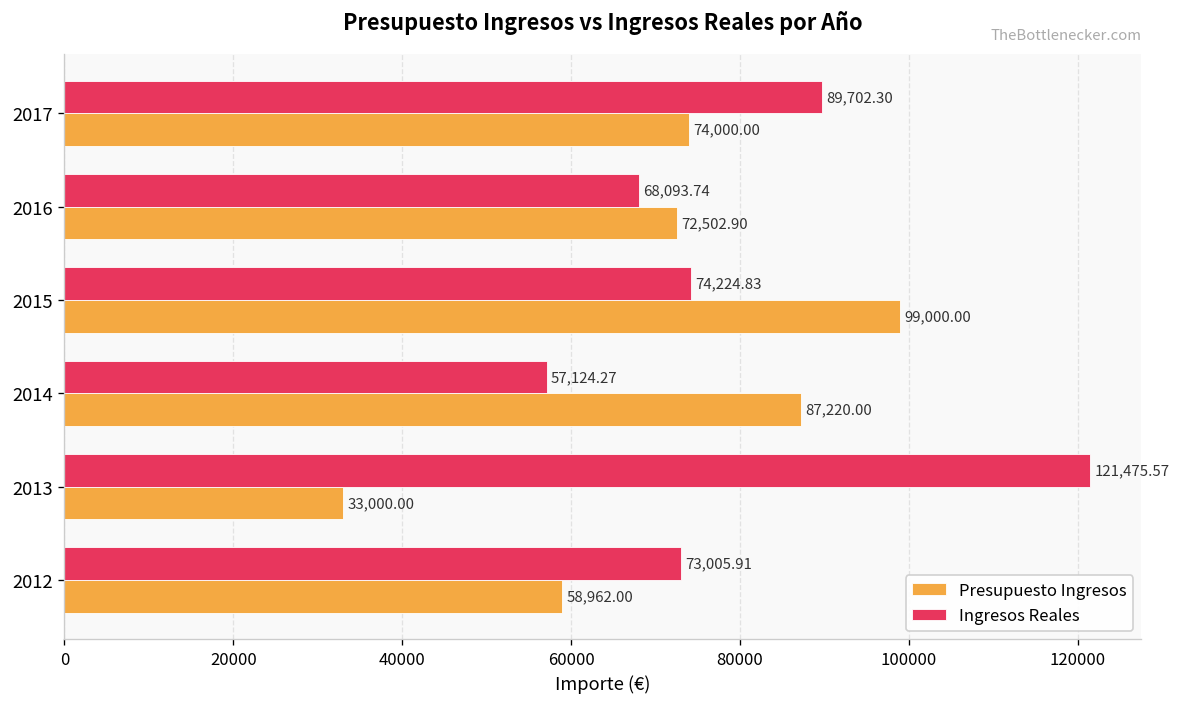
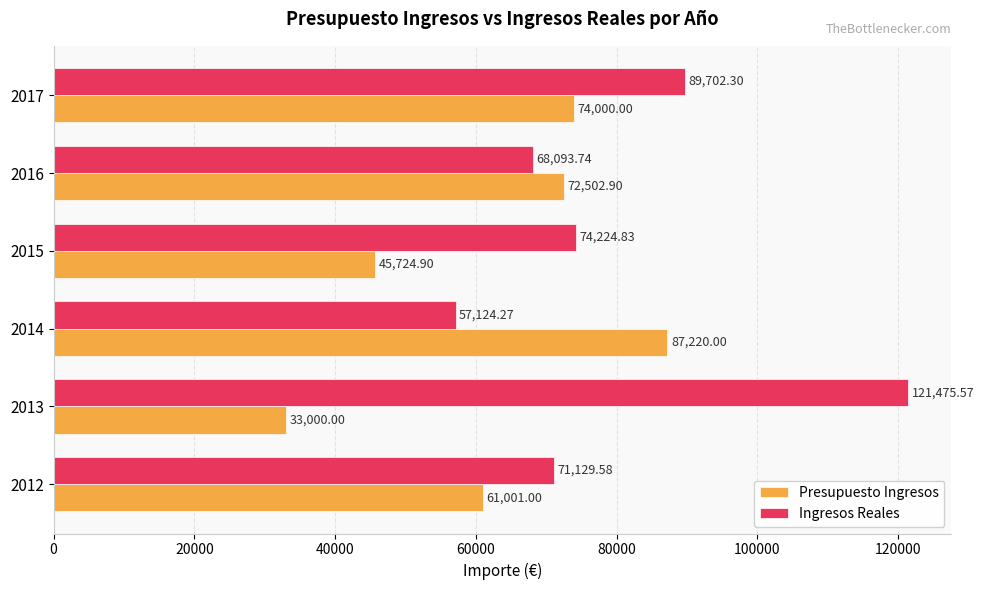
Presupuesto Ingresos, 2015: 99,000.00 -> 45,724.90
Ingresos Reales, 2012: 73,005.91 -> 71,129.58
Presupuesto Ingresos, 2012: 58,962.00 -> 61,001.00
